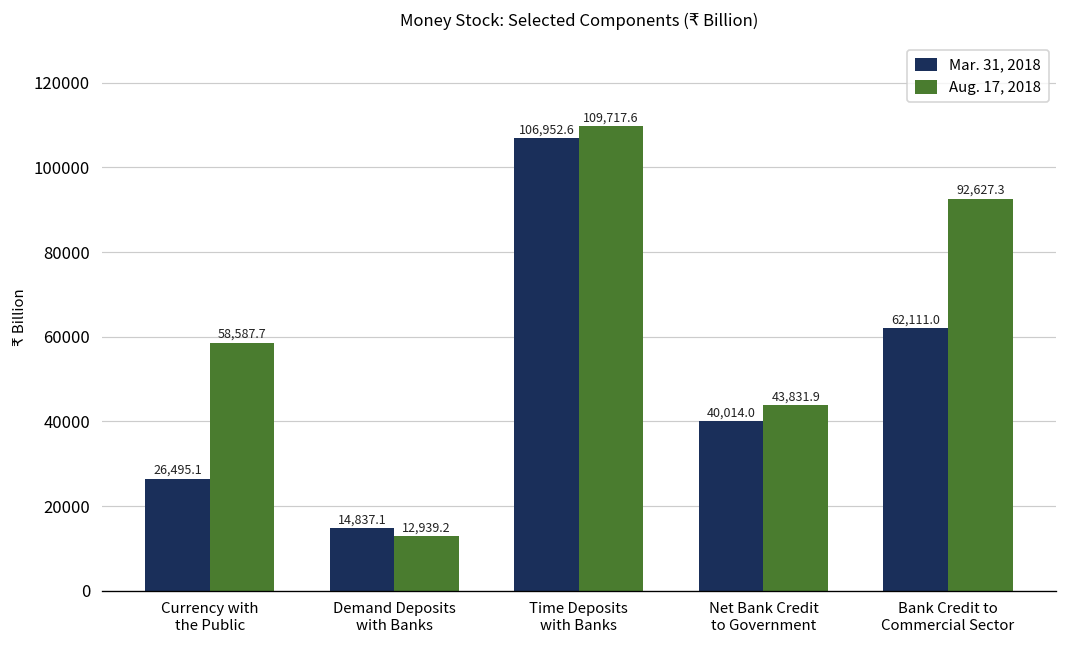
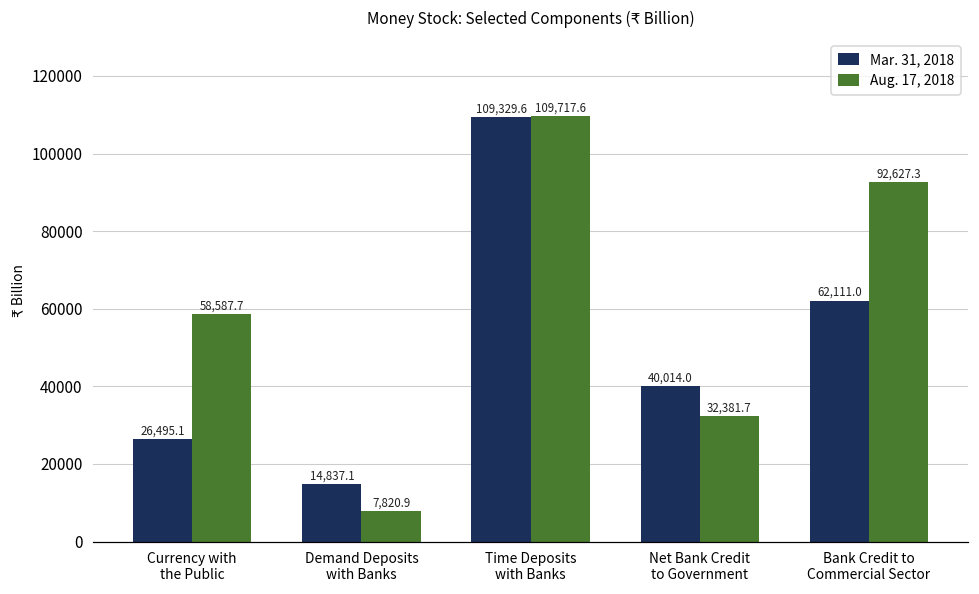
Aug. 17, 2018, Demand Deposits with Banks: 12,939.2 -> 7,820.9
Mar. 31, 2018, Time Deposits with Banks: 106,952.6 -> 109,329.6
Aug. 17, 2018, Net Bank Credit to Government: 43,831.9 -> 32,381.7
